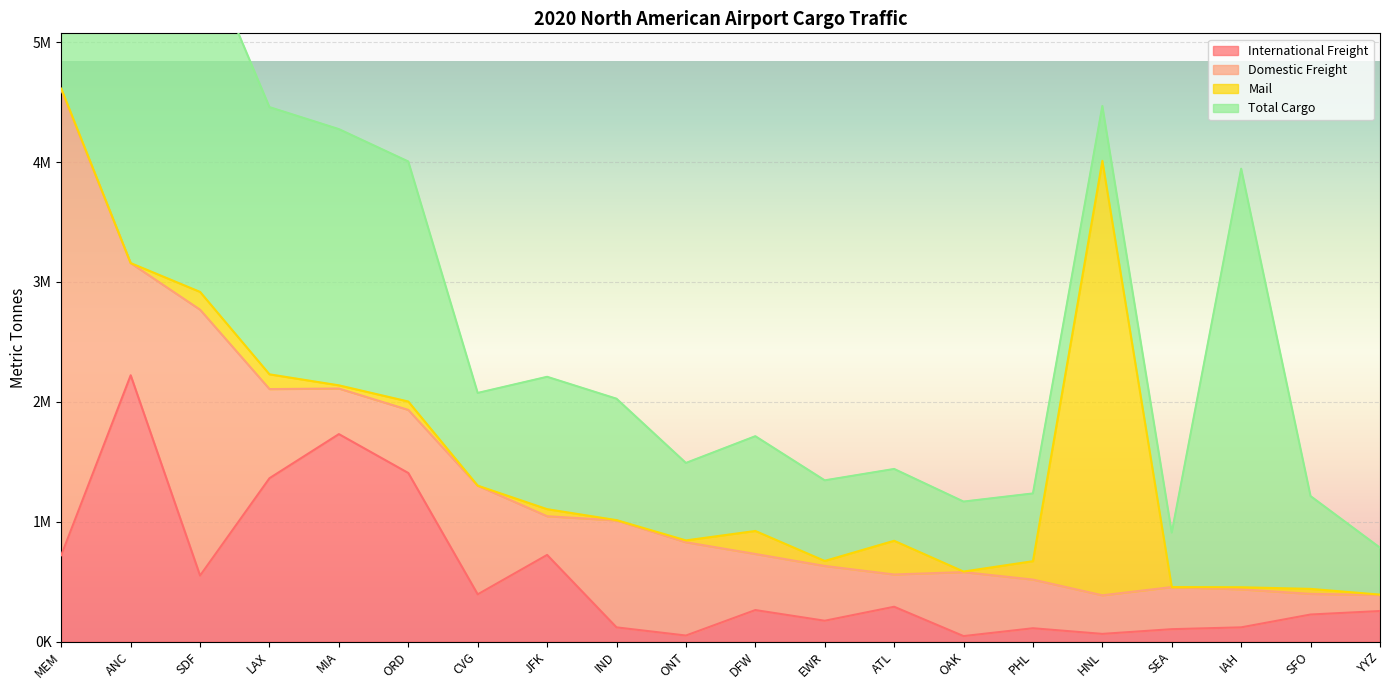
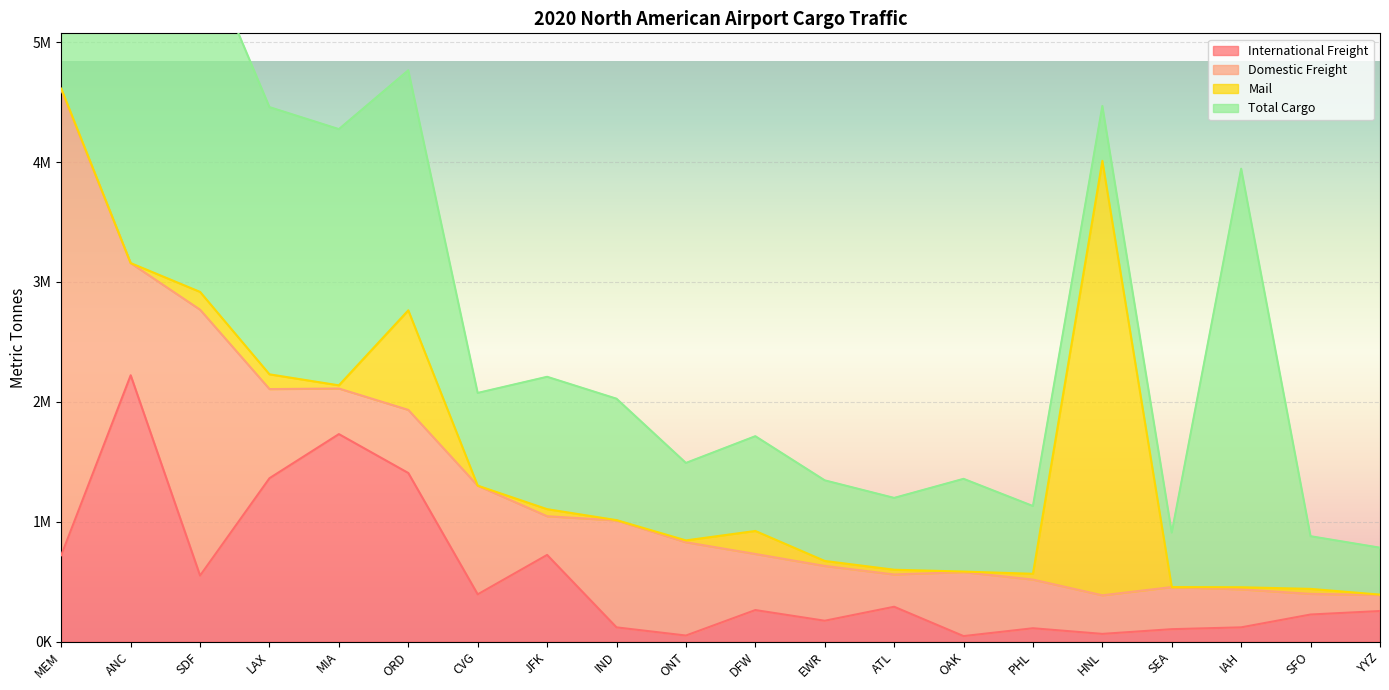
Mail, ORD: 70000 -> 830000
Mail, ATL: 280000 -> 40000
Total Cargo, OAK: 580000 -> 770000
Mail, PHL: 150000 -> 50000
Total Cargo, SFO: 770000 -> 440000
